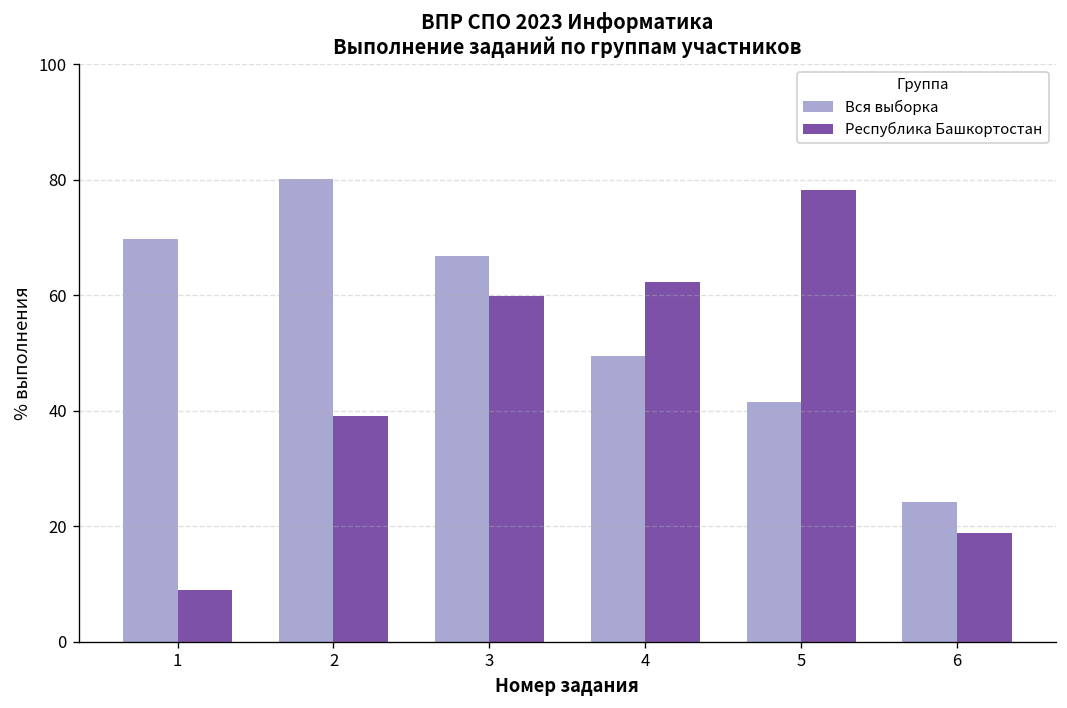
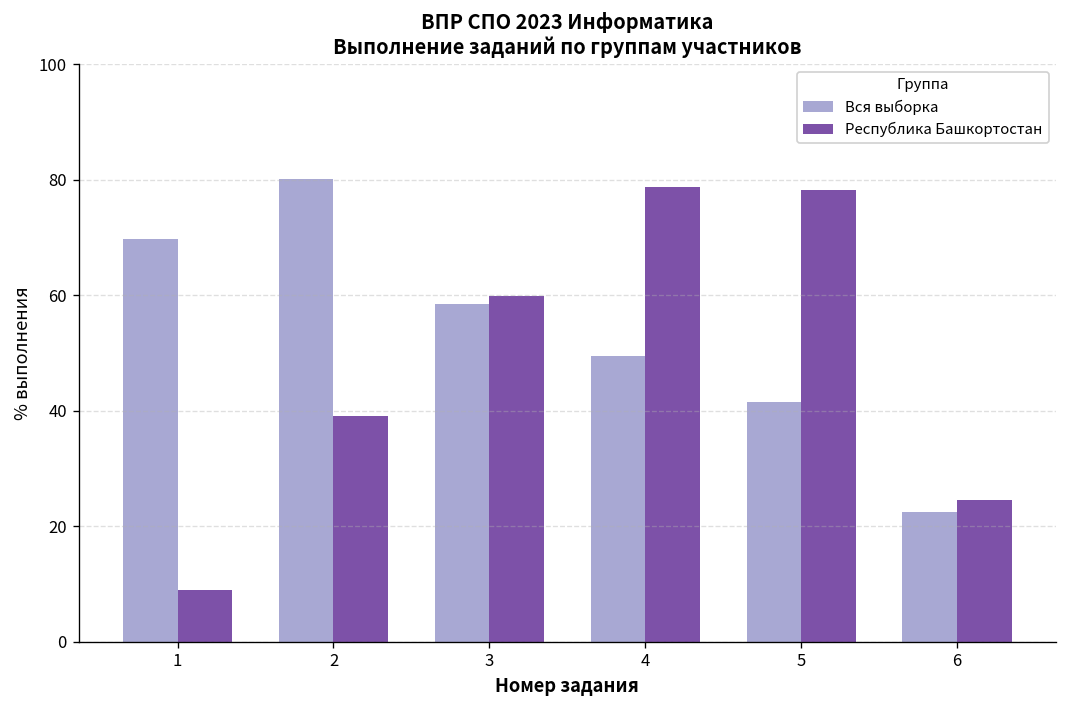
Вся выборка, 3: 67 -> 59
Республика Башкортостан, 4: 62 -> 79
Вся выборка, 6: 24 -> 23
Республика Башкортостан, 6: 19 -> 25
